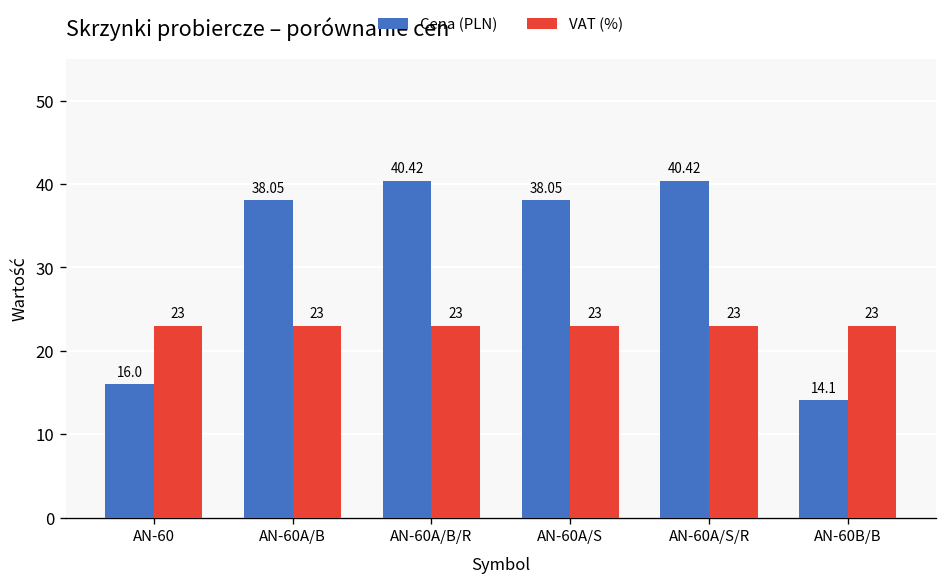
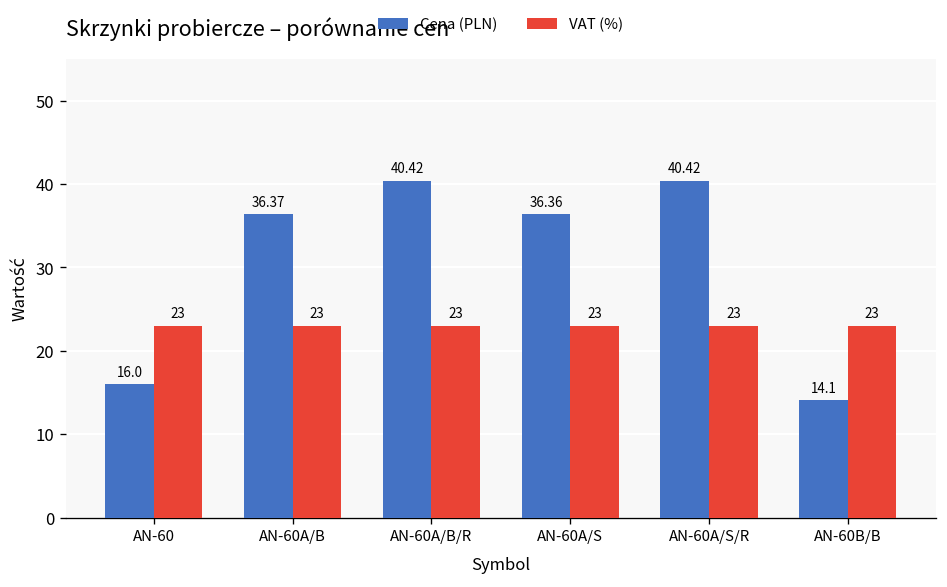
Cena (PLN), AN-60A/B: 38.05 -> 36.37
Cena (PLN), AN-60A/S: 38.05 -> 36.36
